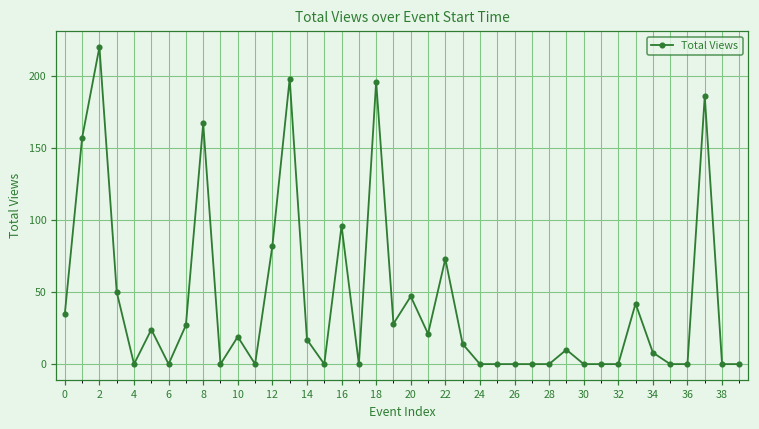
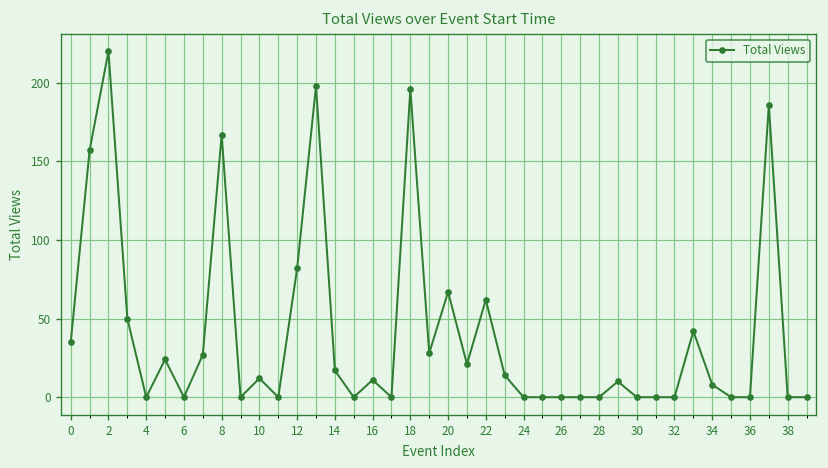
10: 19 -> 12
16: 96 -> 11
20: 47 -> 67
22: 73 -> 62
